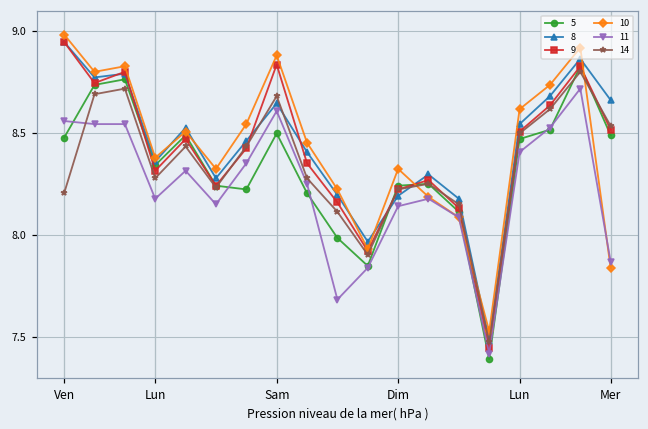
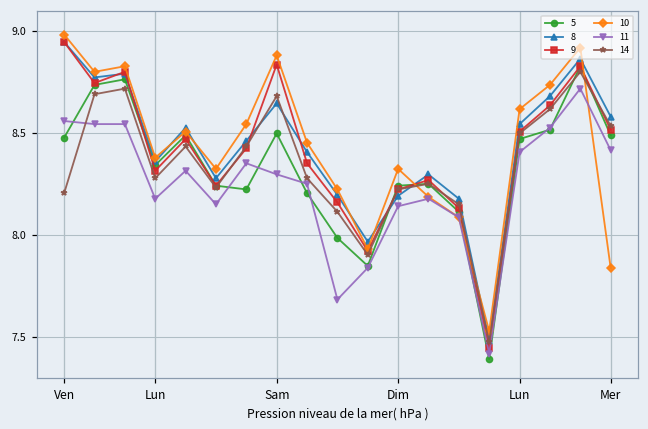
11, Sam: 8.61 -> 8.30
8, Mer: 8.66 -> 8.58
11, Mer: 7.87 -> 8.42
